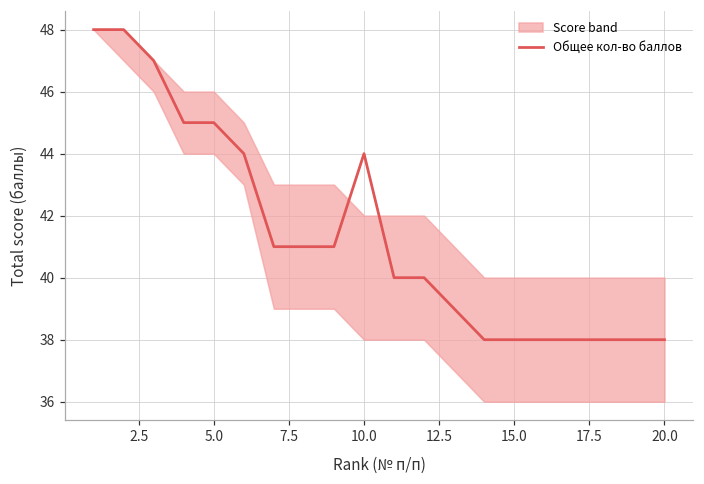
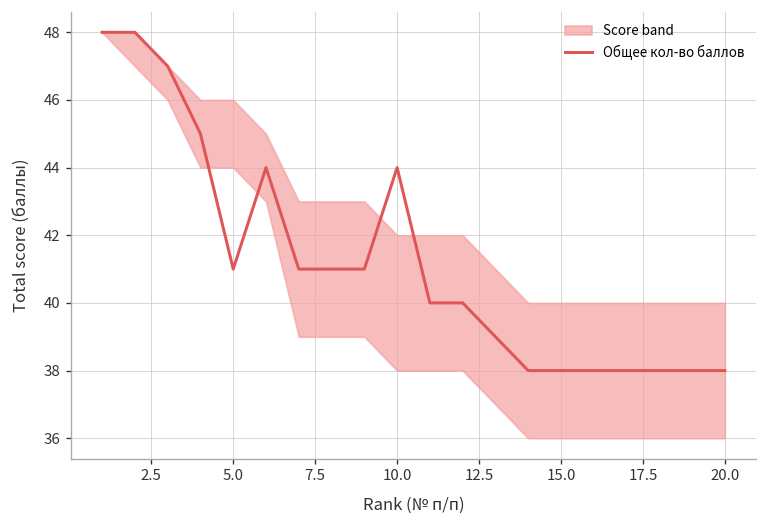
Общее кол-во баллов, 5.0: 45 -> 41
